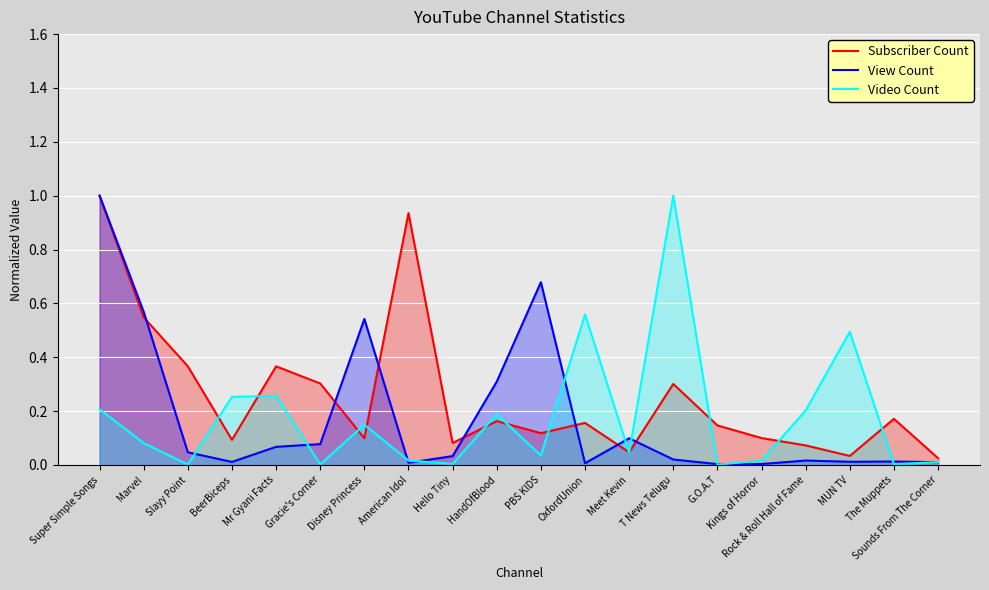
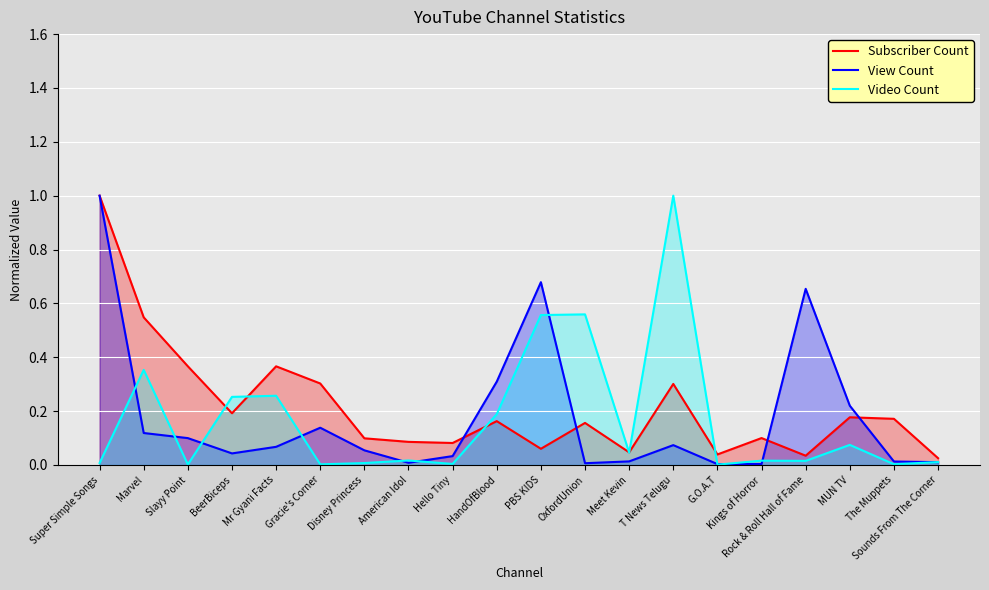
Video Count, Super Simple Songs: 0.21 -> 0.01
View Count, Marvel: 0.57 -> 0.12
Video Count, Marvel: 0.08 -> 0.35
View Count, Slayy Point: 0.05 -> 0.10
Subscriber Count, BeerBiceps: 0.09 -> 0.19
View Count, BeerBiceps: 0.01 -> 0.04
View Count, Gracie's Corner: 0.08 -> 0.14
View Count, Disney Princess: 0.54 -> 0.05
Video Count, Disney Princess: 0.15 -> 0.01
Subscriber Count, American Idol: 0.94 -> 0.09
Subscriber Count, PBS KIDS: 0.12 -> 0.06
Video Count, PBS KIDS: 0.03 -> 0.56
View Count, Meet Kevin: 0.10 -> 0.01
View Count, T News Telugu: 0.02 -> 0.07
Subscriber Count, G.O.A.T: 0.15 -> 0.04
Subscriber Count, Rock & Roll Hall of Fame: 0.07 -> 0.03
View Count, Rock & Roll Hall of Fame: 0.02 -> 0.65
Video Count, Rock & Roll Hall of Fame: 0.20 -> 0.02
Subscriber Count, MUN TV: 0.03 -> 0.18
View Count, MUN TV: 0.01 -> 0.22
Video Count, MUN TV: 0.49 -> 0.07
